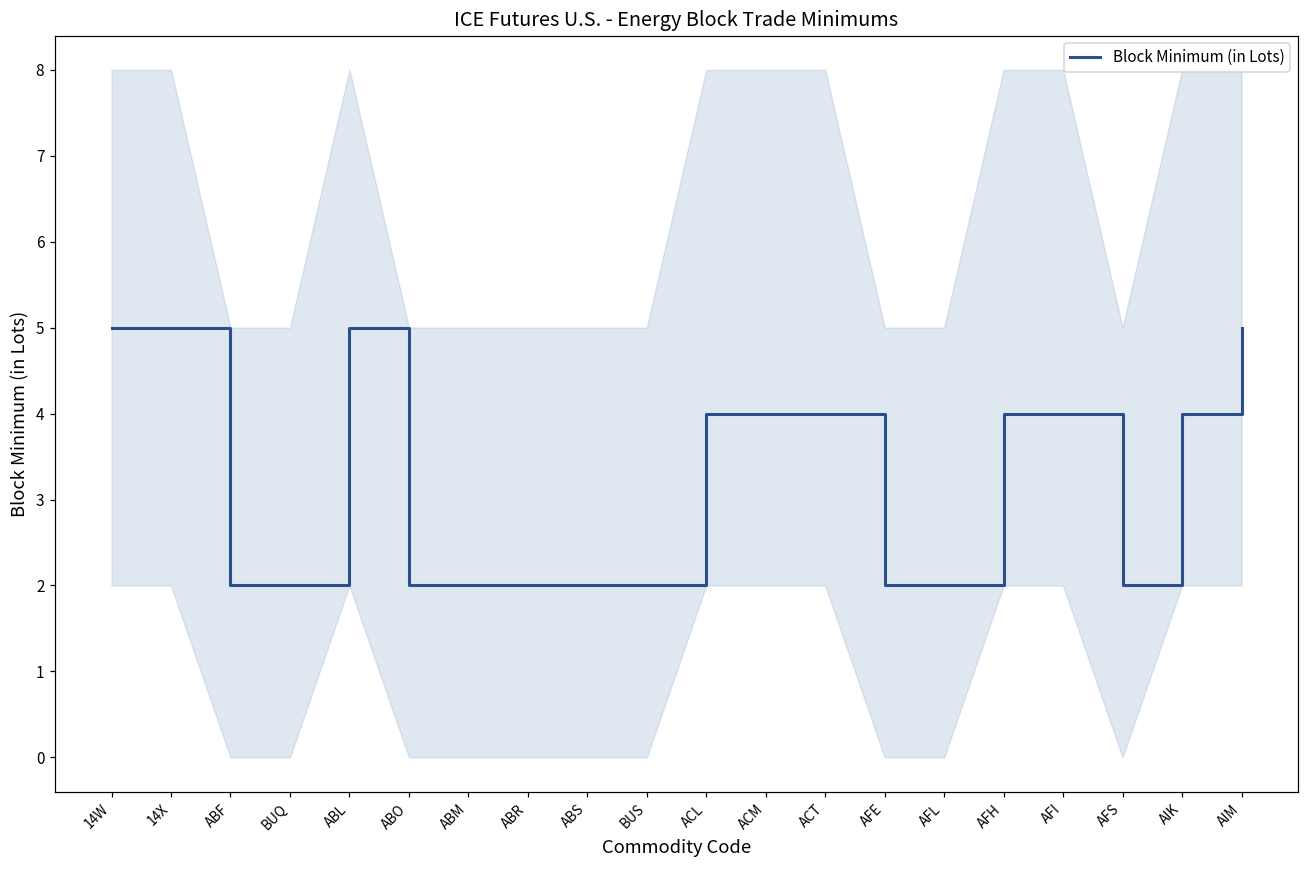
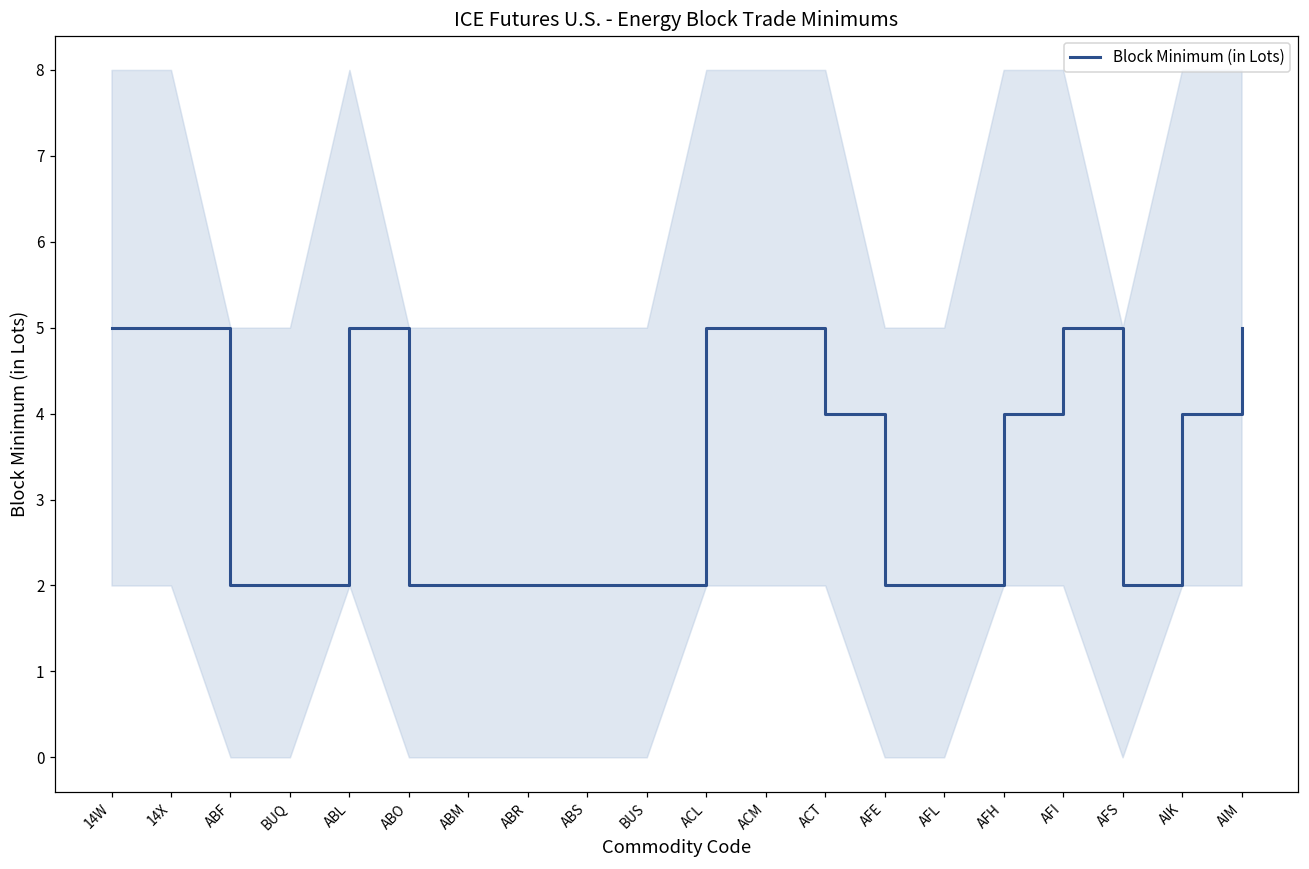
Block Minimum (in Lots), ACL: 4 -> 5
Block Minimum (in Lots), ACM: 4 -> 5
Block Minimum (in Lots), AFI: 4 -> 5
